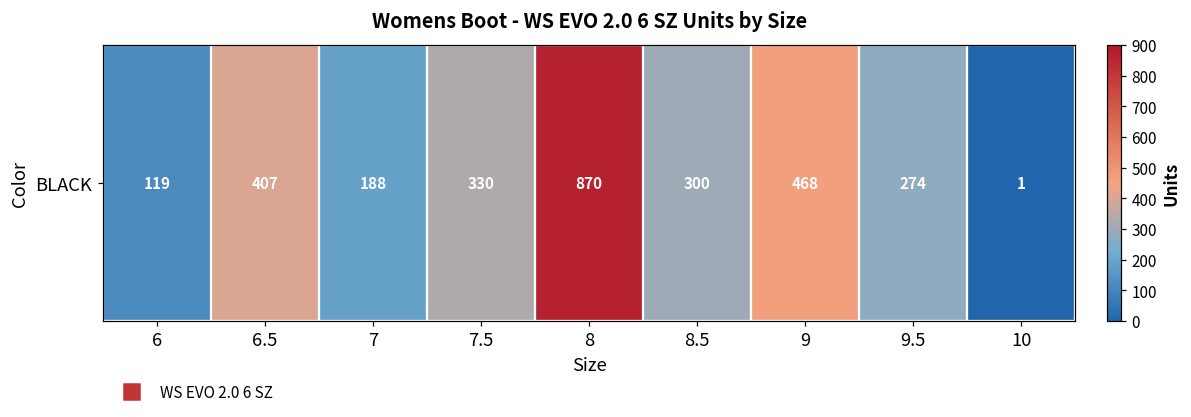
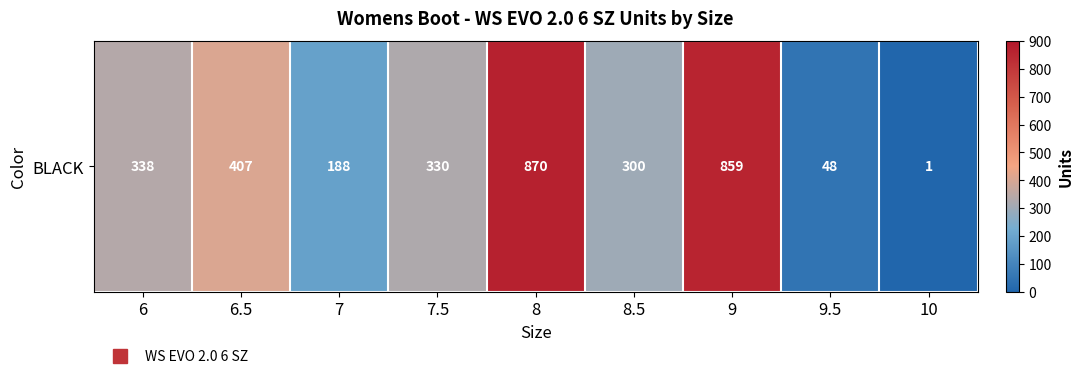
BLACK, 6: 119 -> 338
BLACK, 9: 468 -> 859
BLACK, 9.5: 274 -> 48
